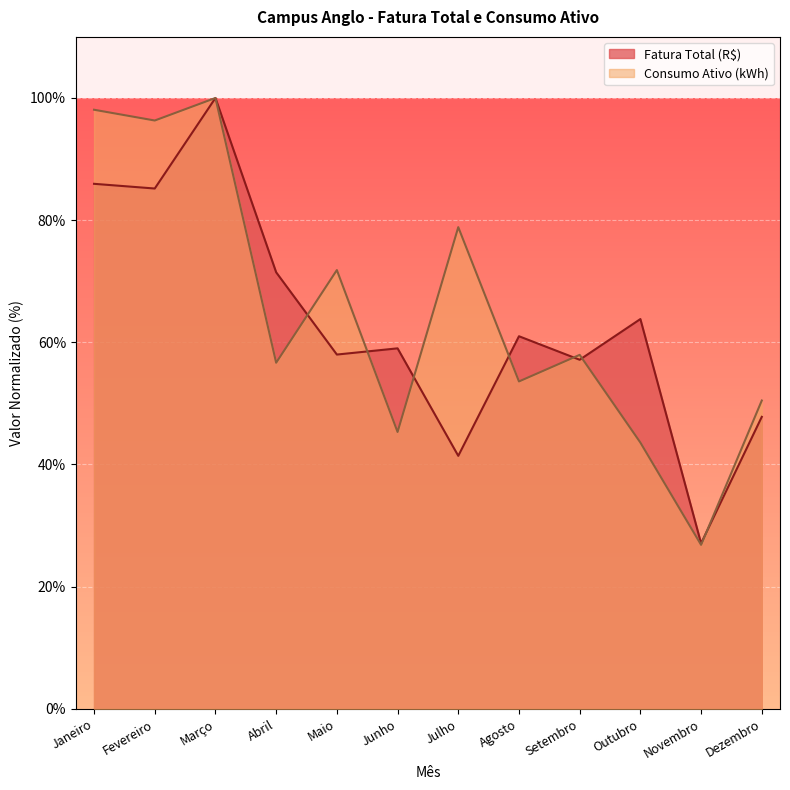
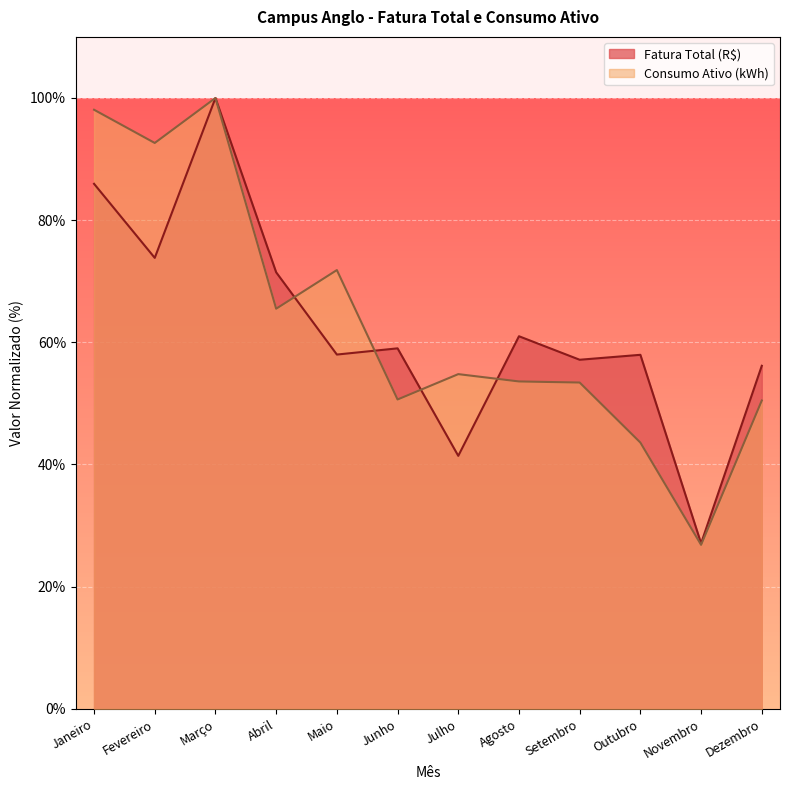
Fatura Total (R$), Fevereiro: 85% -> 74%
Consumo Ativo (kWh), Fevereiro: 96% -> 93%
Consumo Ativo (kWh), Abril: 57% -> 65%
Consumo Ativo (kWh), Junho: 45% -> 51%
Consumo Ativo (kWh), Julho: 79% -> 55%
Consumo Ativo (kWh), Setembro: 58% -> 53%
Fatura Total (R$), Outubro: 64% -> 58%
Fatura Total (R$), Dezembro: 48% -> 56%
